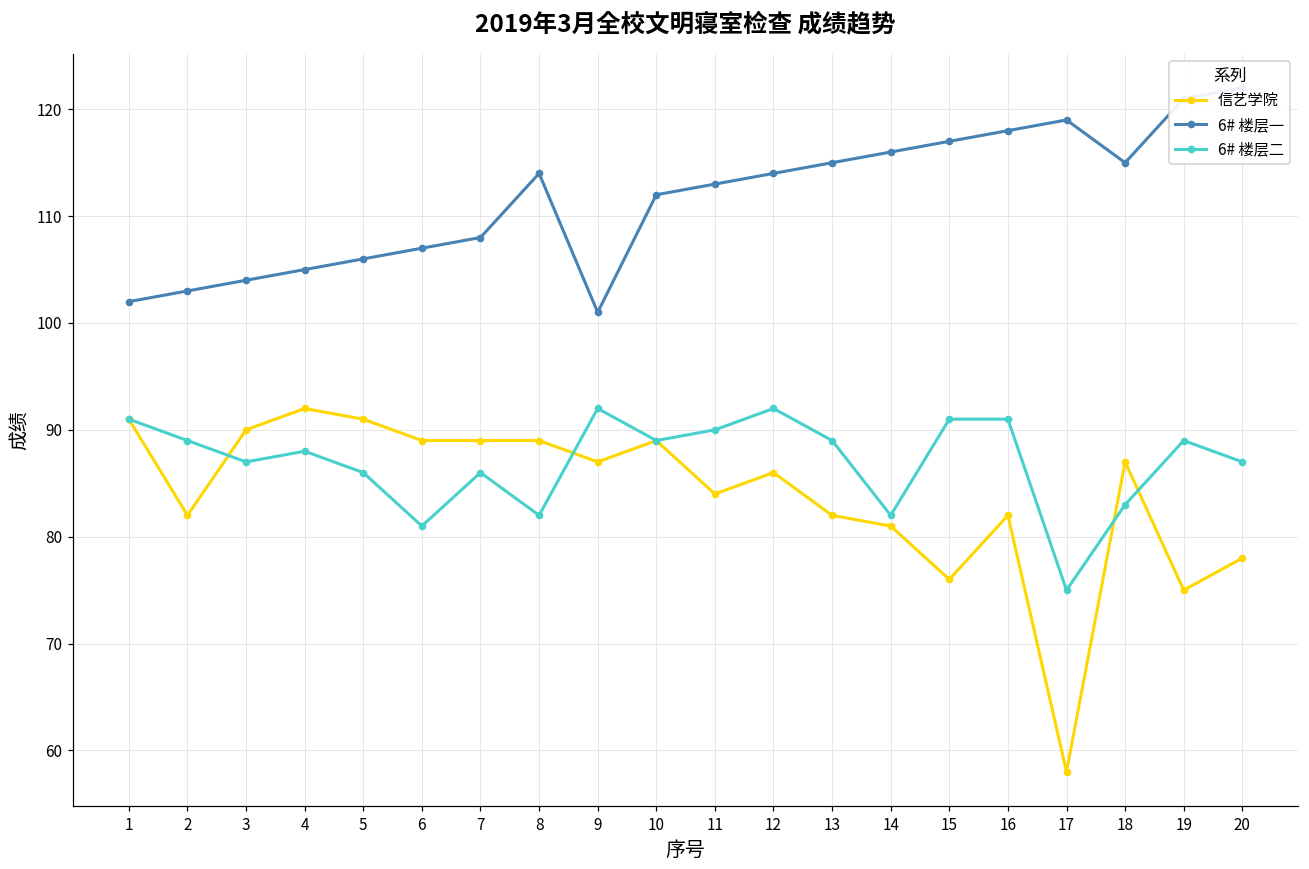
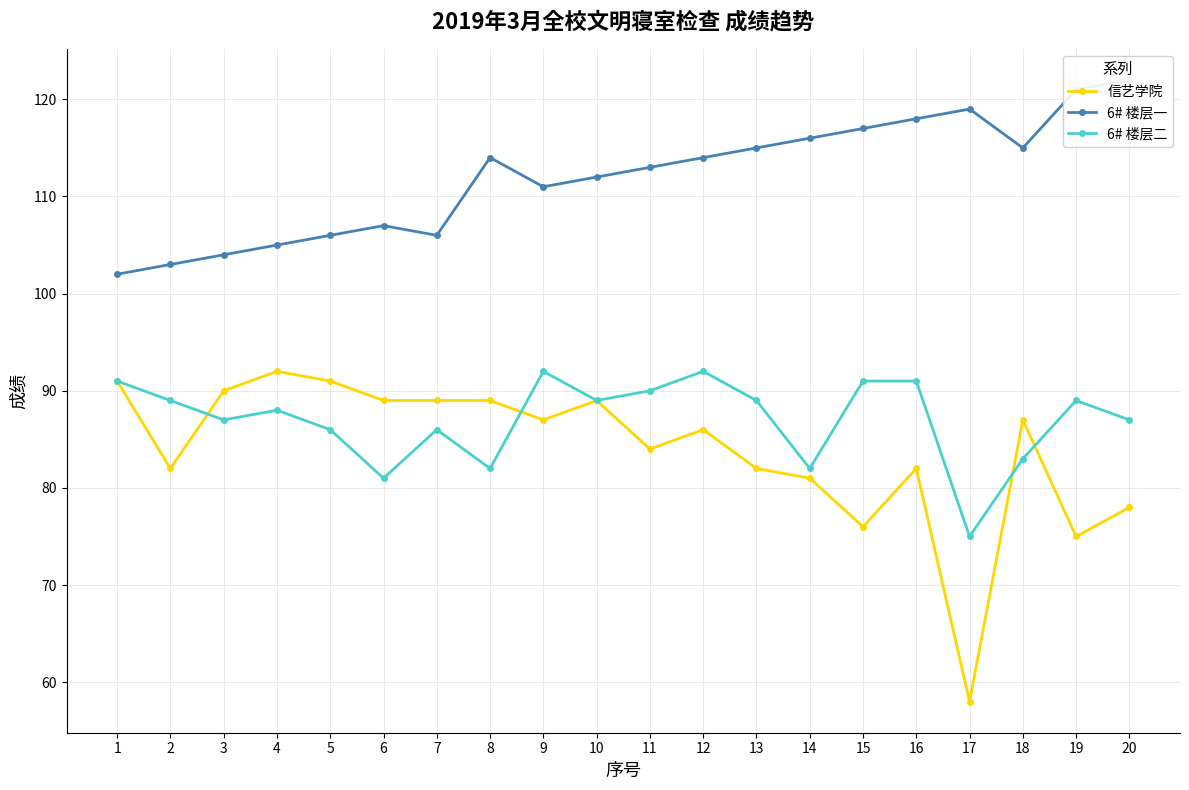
6# 楼层一, 7: 108 -> 106
6# 楼层一, 9: 101 -> 111
